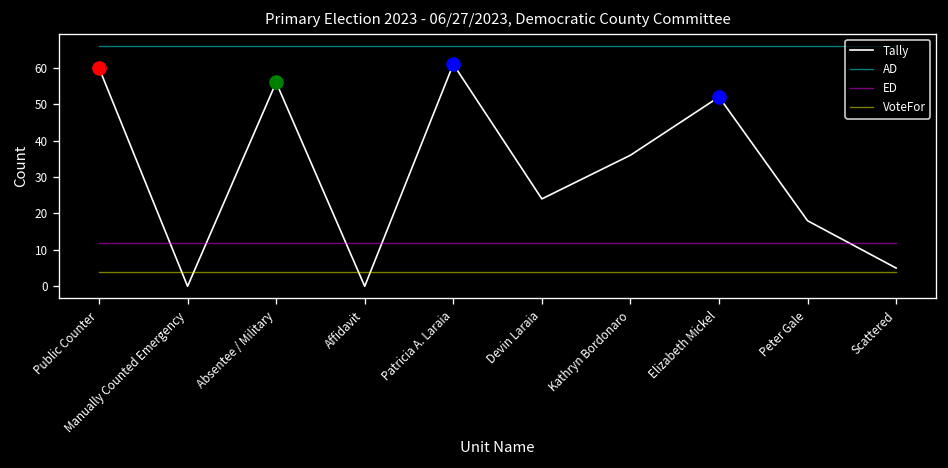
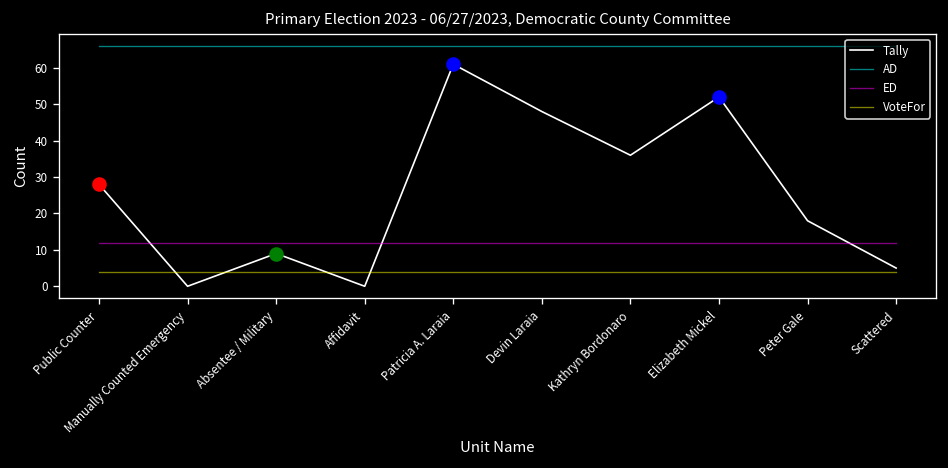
Tally, Public Counter: 60 -> 28
Tally, Absentee / Military: 56 -> 9
Tally, Devin Laraia: 24 -> 48
